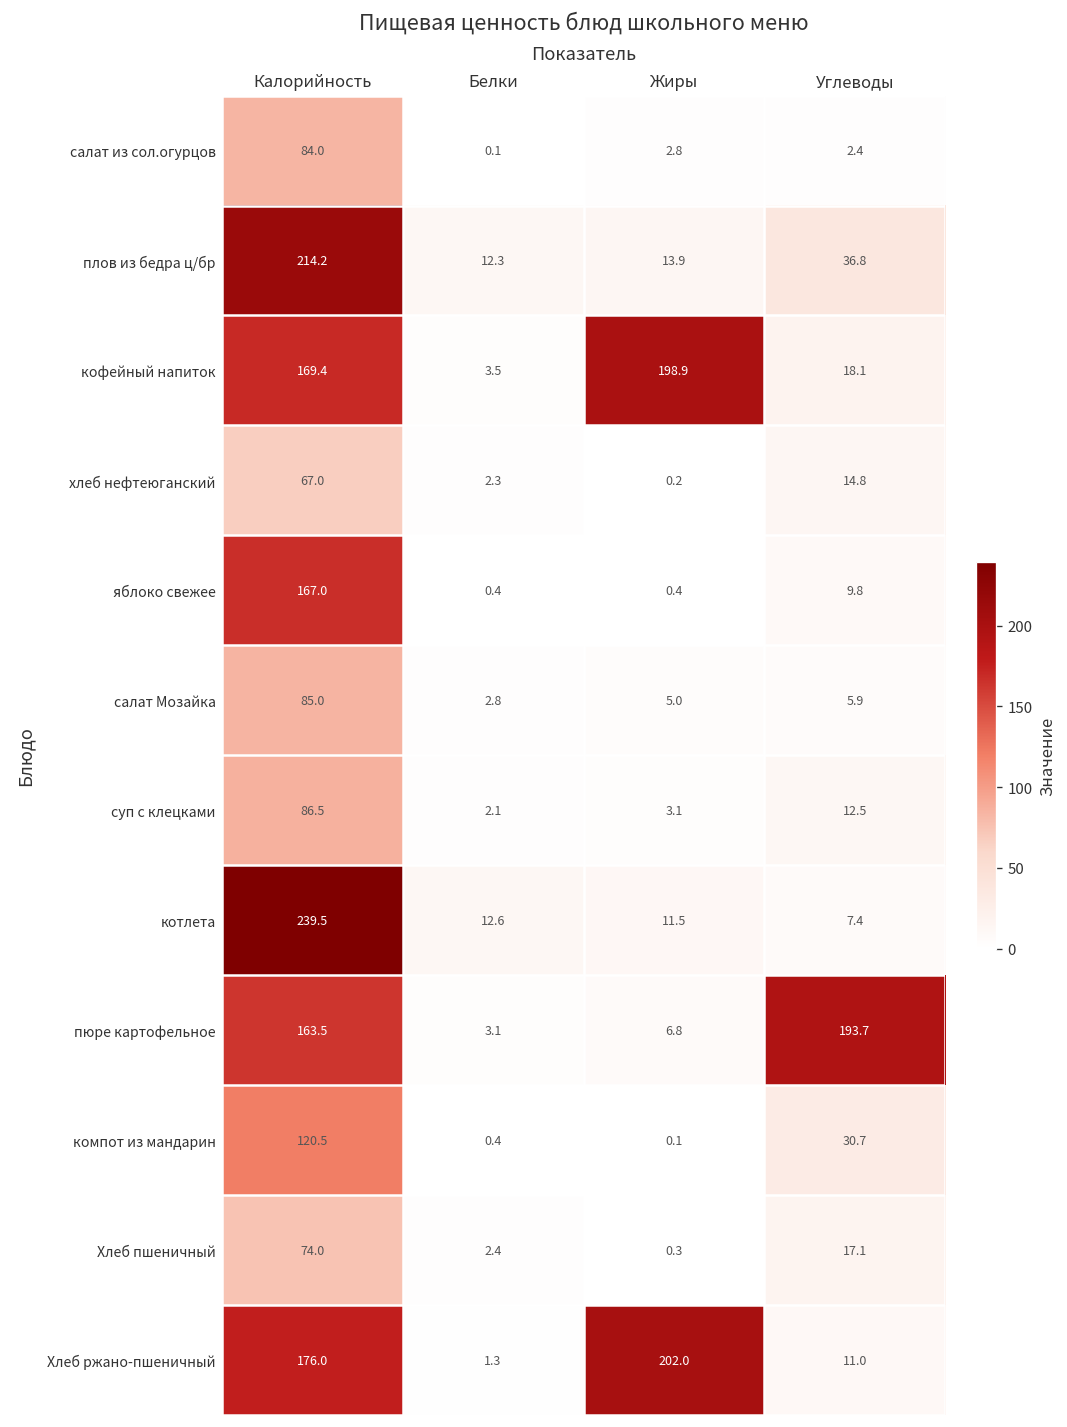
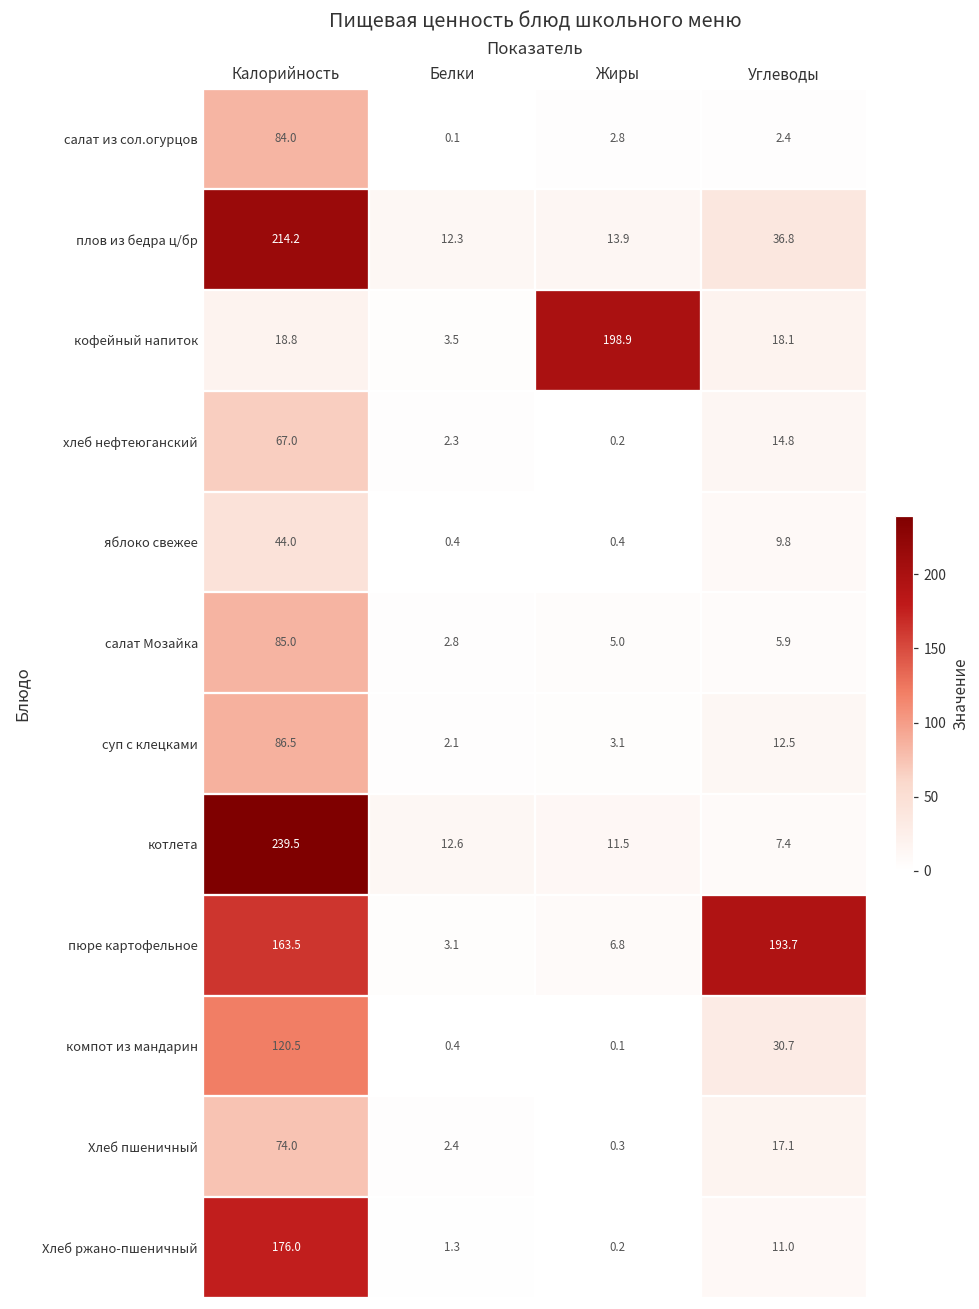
кофейный напиток, Калорийность: 169.4 -> 18.8
яблоко свежее, Калорийность: 167.0 -> 44.0
Хлеб ржано-пшеничный, Жиры: 202.0 -> 0.2
